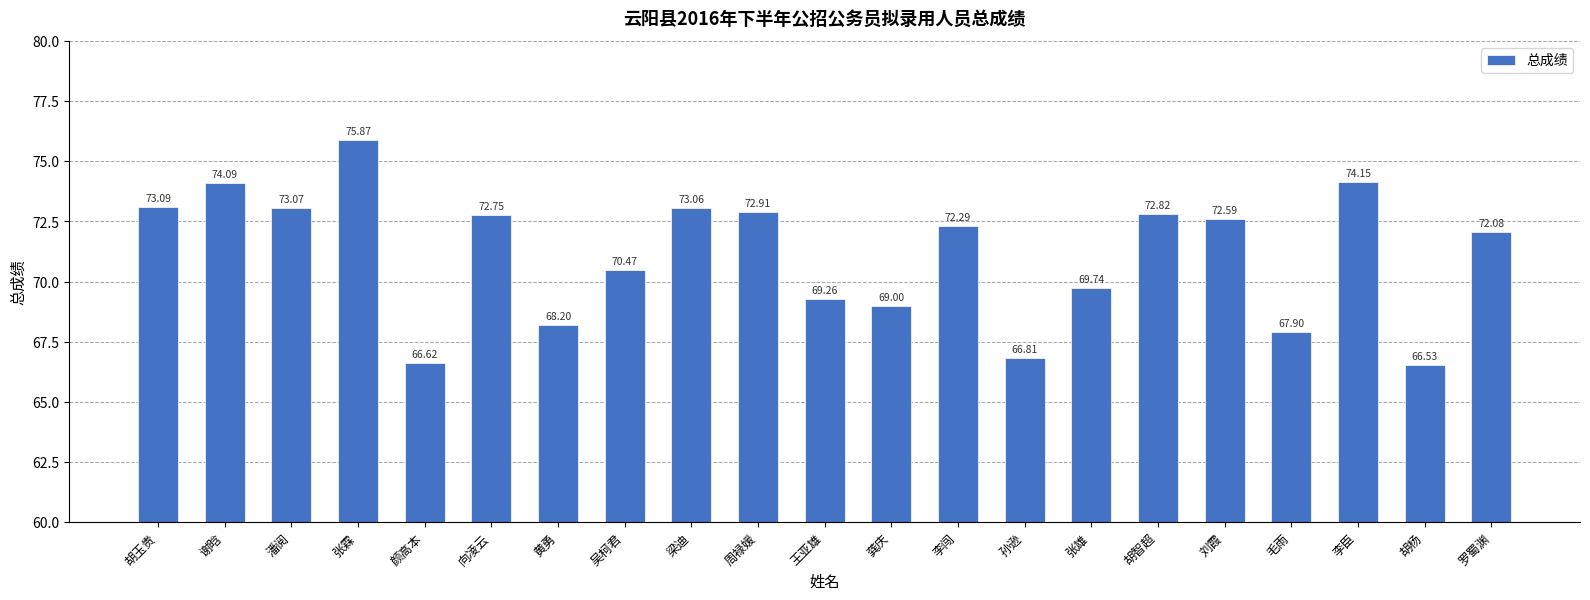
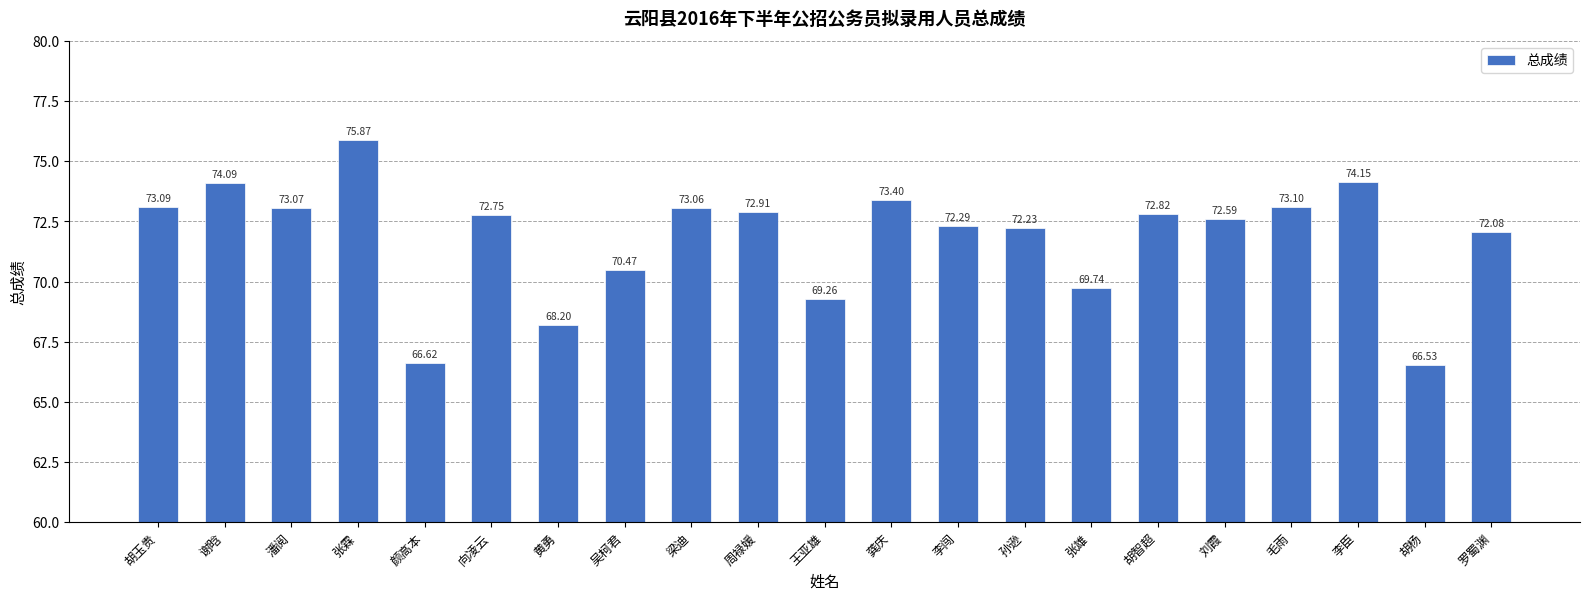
龚庆: 69.00 -> 73.40
孙逊: 66.81 -> 72.23
毛雨: 67.90 -> 73.10
